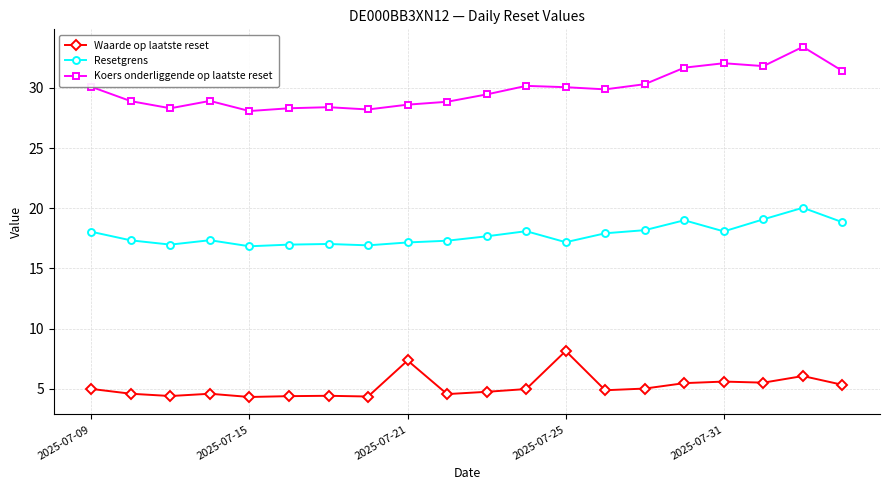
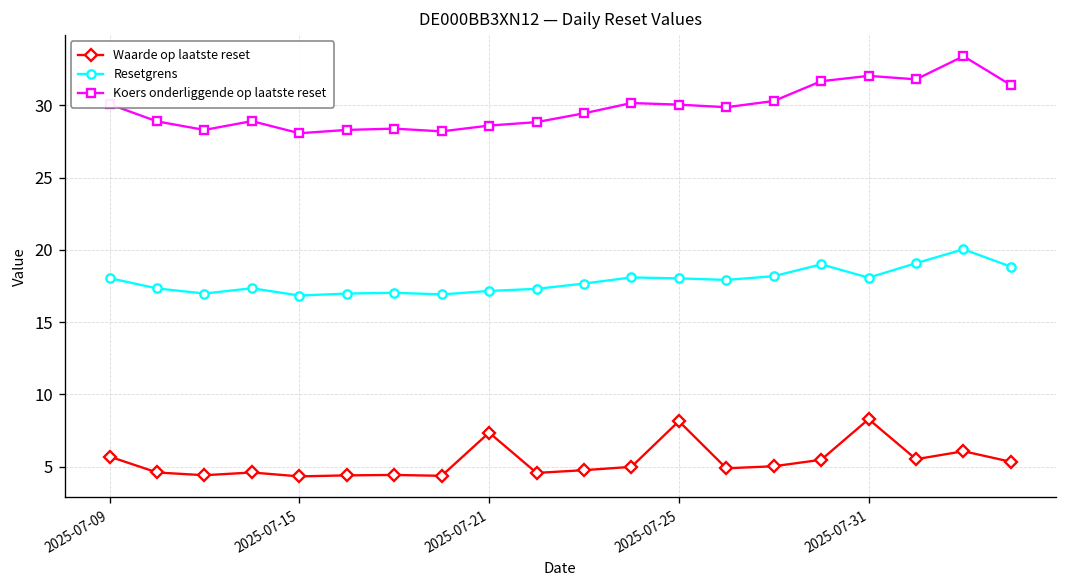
Waarde op laatste reset, 2025-07-09: 5.0 -> 5.7
Resetgrens, 2025-07-25: 17.2 -> 18.0
Waarde op laatste reset, 2025-07-31: 5.6 -> 8.3
